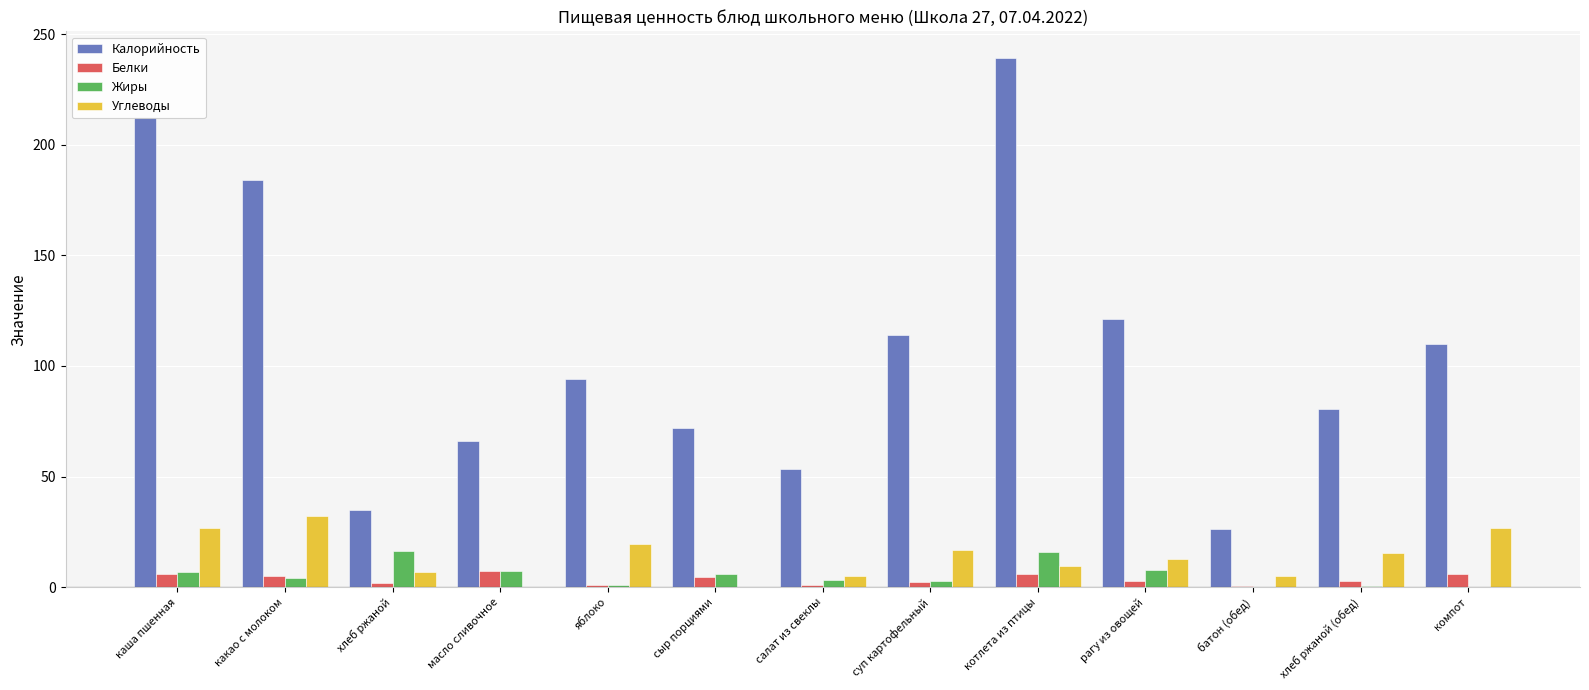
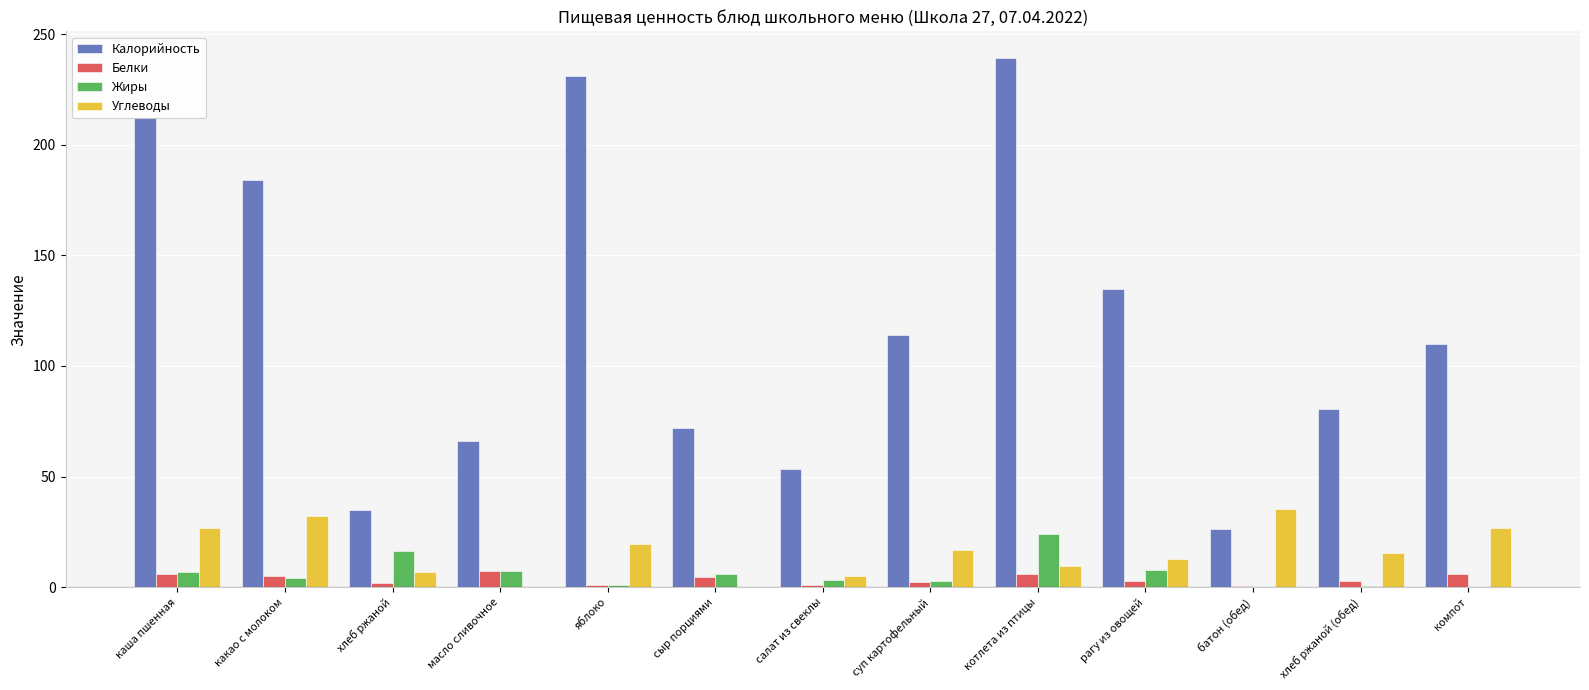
Калорийность, яблоко: 94 -> 231
Жиры, котлета из птицы: 16 -> 24
Калорийность, рагу из овощей: 121 -> 135
Углеводы, батон (обед): 5 -> 36
